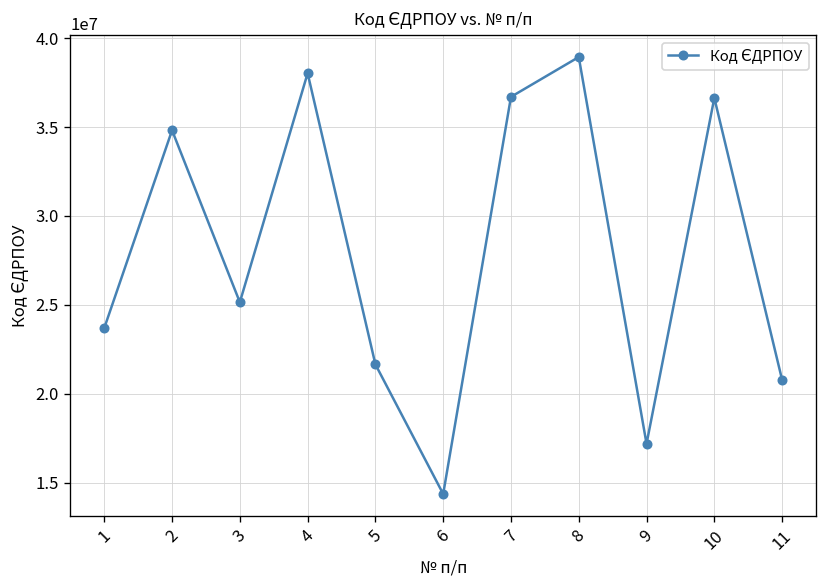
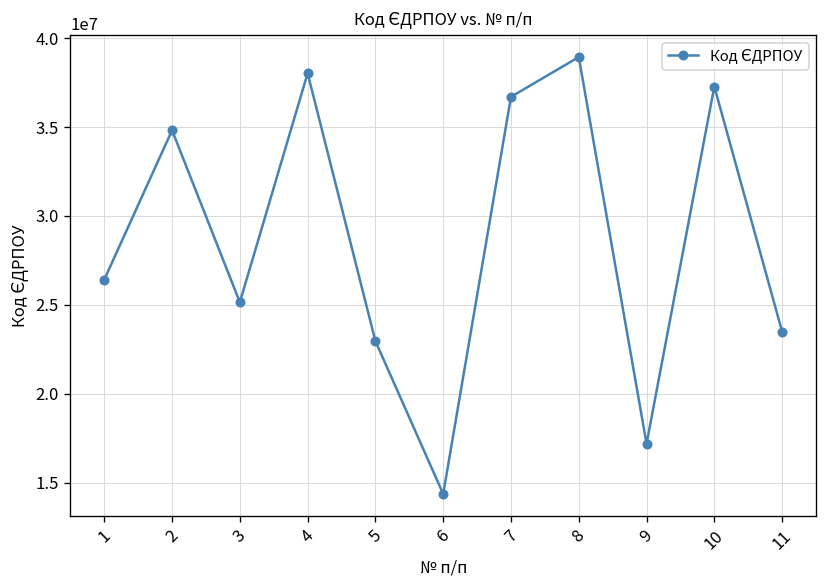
1: 23700000 -> 26400000
5: 21700000 -> 23000000
10: 36600000 -> 37300000
11: 20800000 -> 23500000
